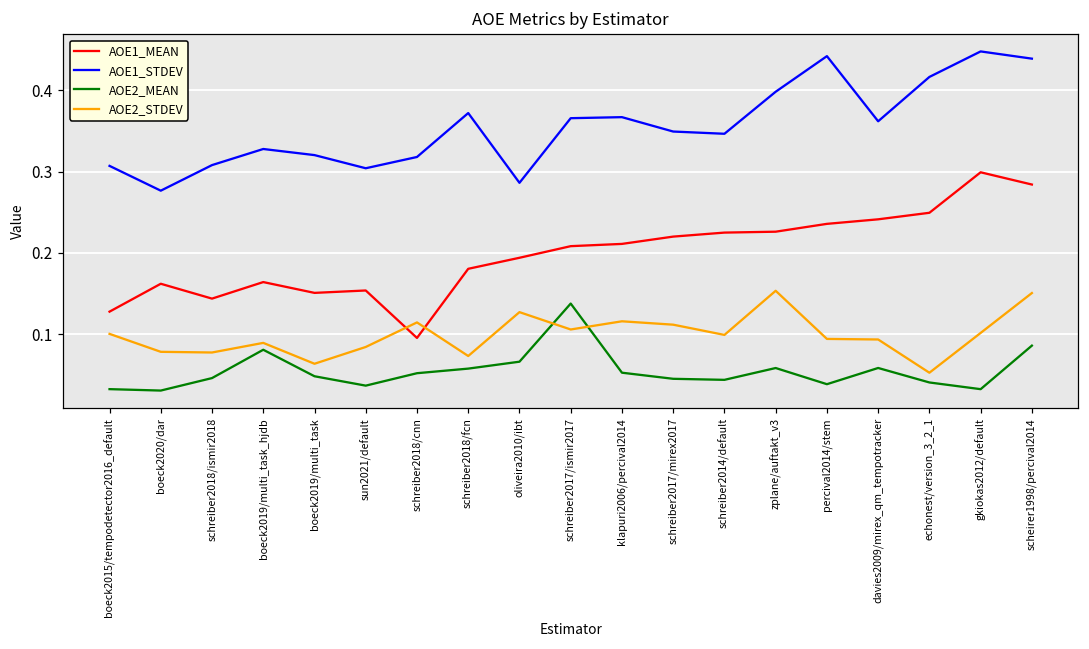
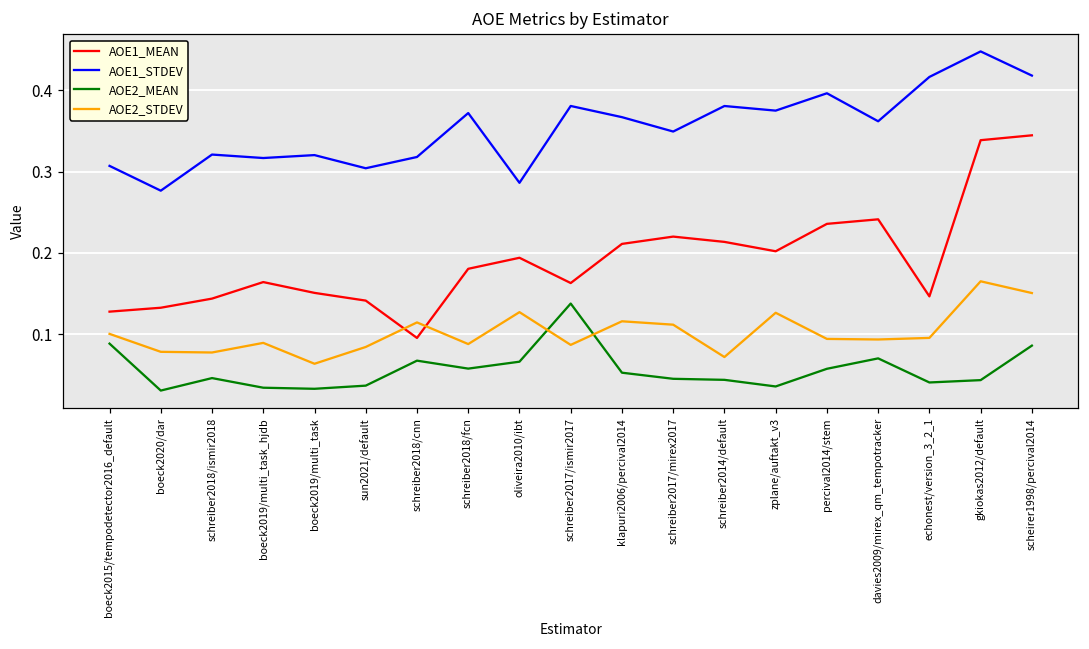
AOE2_MEAN, boeck2015/tempodetector2016_default: 0.03 -> 0.09
AOE1_MEAN, boeck2020/dar: 0.16 -> 0.13
AOE1_STDEV, schreiber2018/ismir2018: 0.31 -> 0.32
AOE1_STDEV, boeck2019/multi_task_hjdb: 0.33 -> 0.32
AOE2_MEAN, boeck2019/multi_task_hjdb: 0.08 -> 0.03
AOE2_MEAN, boeck2019/multi_task: 0.05 -> 0.03
AOE1_MEAN, sun2021/default: 0.15 -> 0.14
AOE2_MEAN, schreiber2018/cnn: 0.05 -> 0.07
AOE2_STDEV, schreiber2018/fcn: 0.07 -> 0.09
AOE1_MEAN, schreiber2017/ismir2017: 0.21 -> 0.16
AOE1_STDEV, schreiber2017/ismir2017: 0.37 -> 0.38
AOE2_STDEV, schreiber2017/ismir2017: 0.11 -> 0.09
AOE1_MEAN, schreiber2014/default: 0.22 -> 0.21
AOE1_STDEV, schreiber2014/default: 0.35 -> 0.38
AOE2_STDEV, schreiber2014/default: 0.10 -> 0.07
AOE1_MEAN, zplane/auftakt_v3: 0.23 -> 0.20
AOE1_STDEV, zplane/auftakt_v3: 0.40 -> 0.38
AOE2_MEAN, zplane/auftakt_v3: 0.06 -> 0.04
AOE2_STDEV, zplane/auftakt_v3: 0.15 -> 0.13
AOE1_STDEV, percival2014/stem: 0.44 -> 0.40
AOE2_MEAN, percival2014/stem: 0.04 -> 0.06
AOE2_MEAN, davies2009/mirex_qm_tempotracker: 0.06 -> 0.07
AOE1_MEAN, echonest/version_3_2_1: 0.25 -> 0.15
AOE2_STDEV, echonest/version_3_2_1: 0.05 -> 0.10
AOE1_MEAN, gkiokas2012/default: 0.30 -> 0.34
AOE2_MEAN, gkiokas2012/default: 0.03 -> 0.04
AOE2_STDEV, gkiokas2012/default: 0.10 -> 0.17
AOE1_MEAN, scheirer1998/percival2014: 0.28 -> 0.34
AOE1_STDEV, scheirer1998/percival2014: 0.44 -> 0.42
